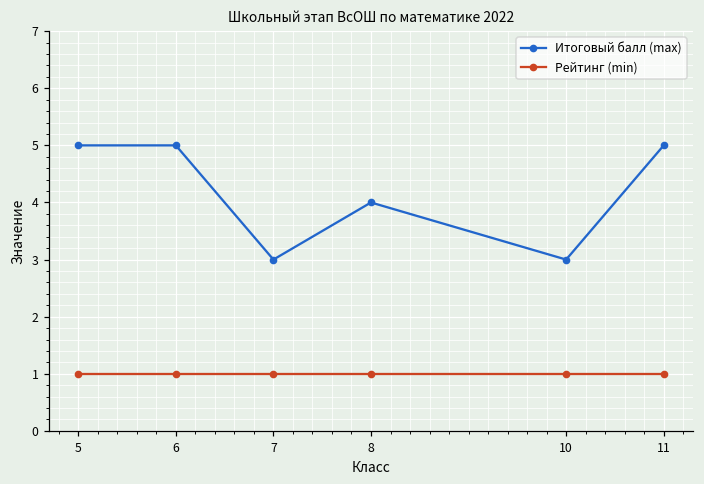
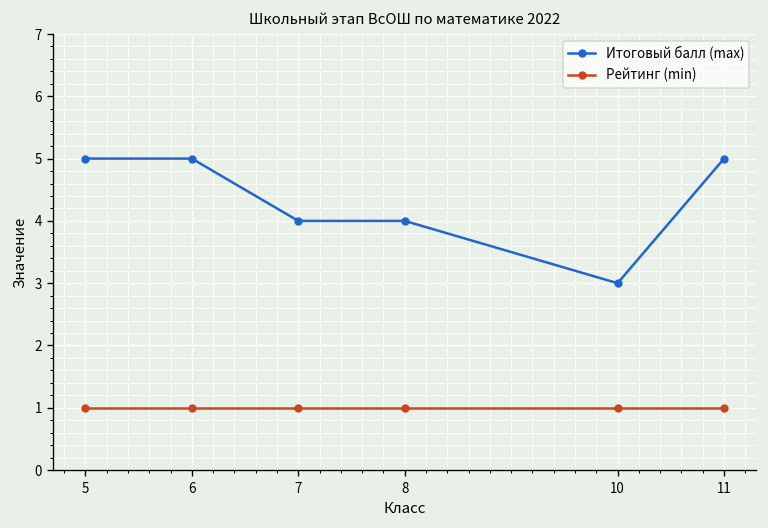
Итоговый балл (max), 7: 3 -> 4
